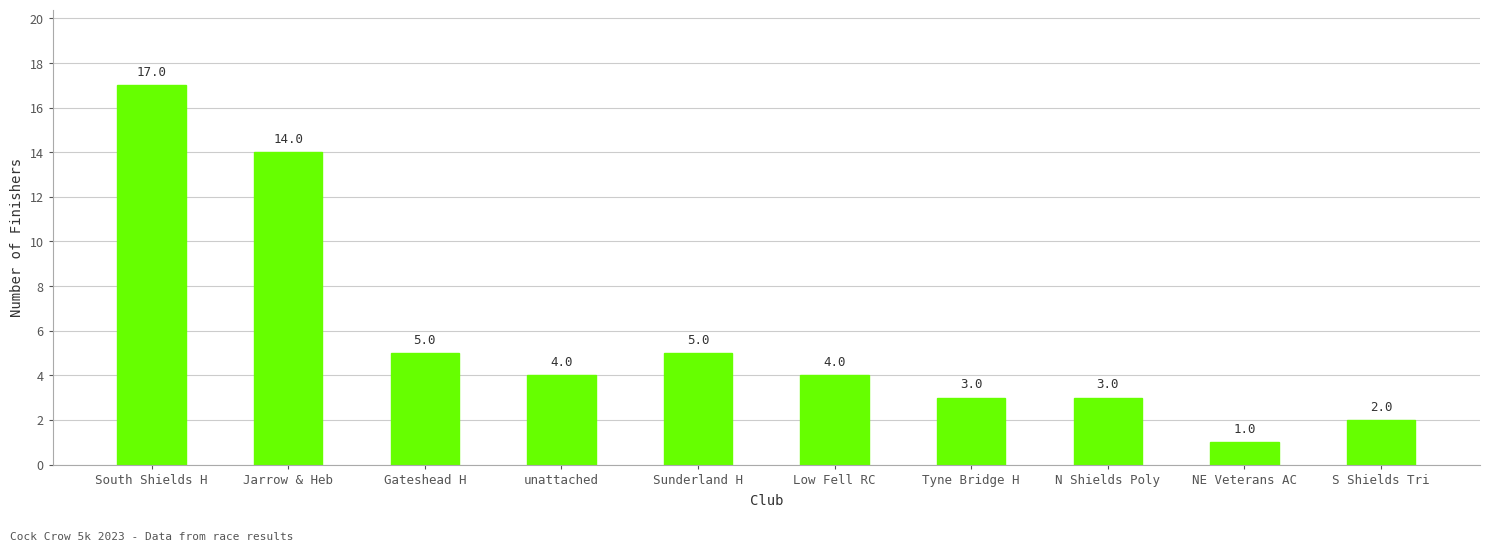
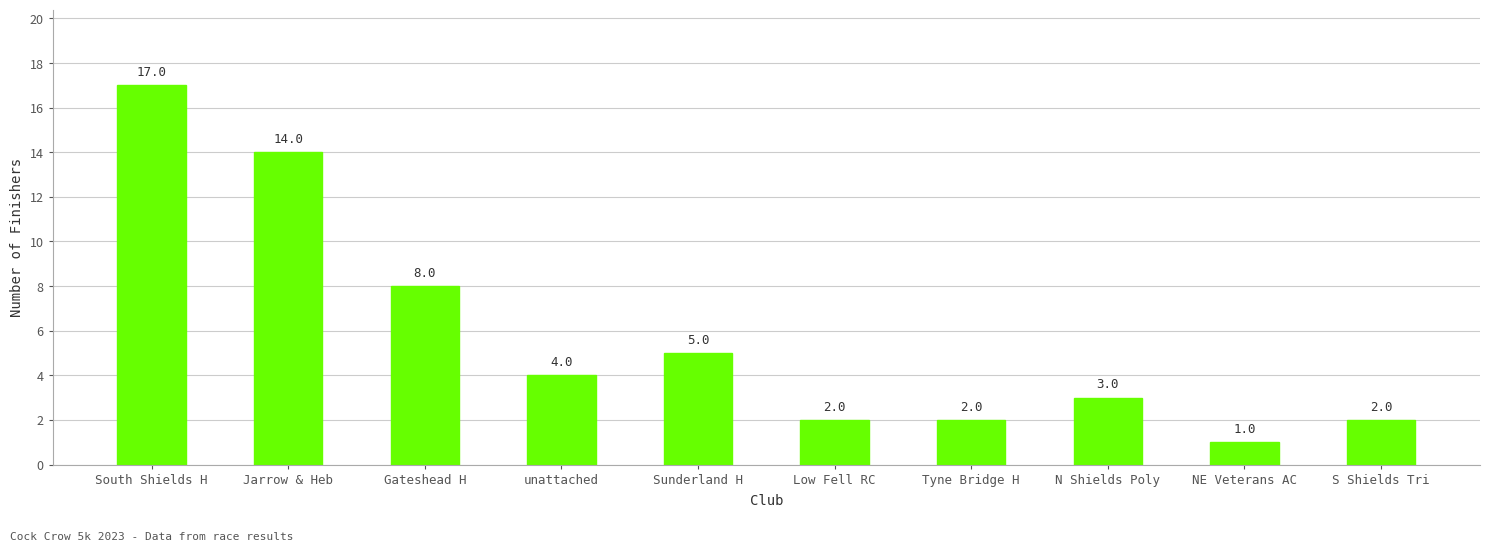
Gateshead H: 5.0 -> 8.0
Low Fell RC: 4.0 -> 2.0
Tyne Bridge H: 3.0 -> 2.0
